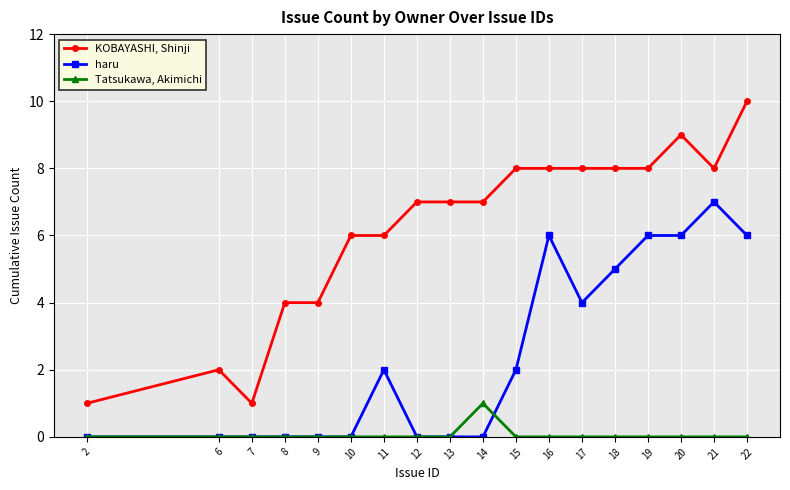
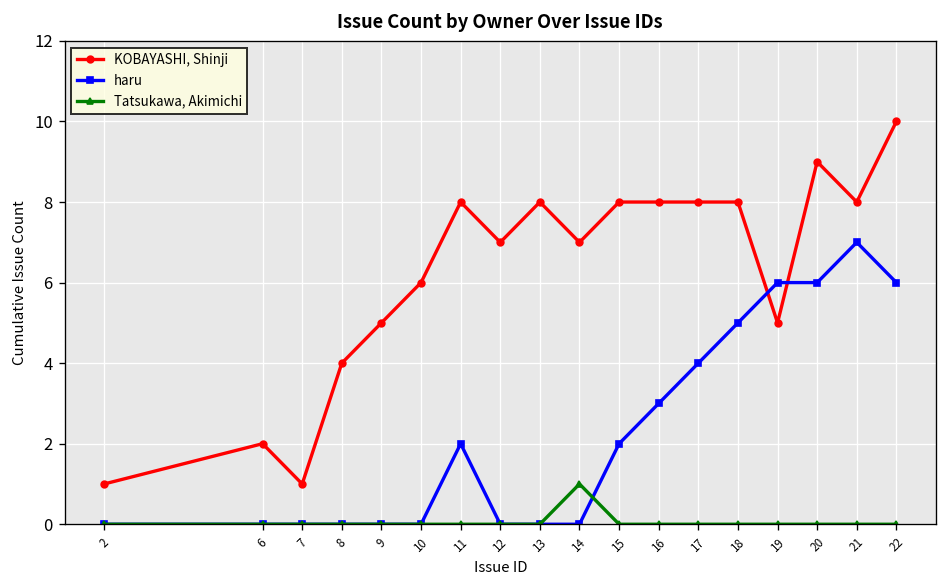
KOBAYASHI, Shinji, 9: 4 -> 5
KOBAYASHI, Shinji, 11: 6 -> 8
KOBAYASHI, Shinji, 13: 7 -> 8
haru, 16: 6 -> 3
KOBAYASHI, Shinji, 19: 8 -> 5
